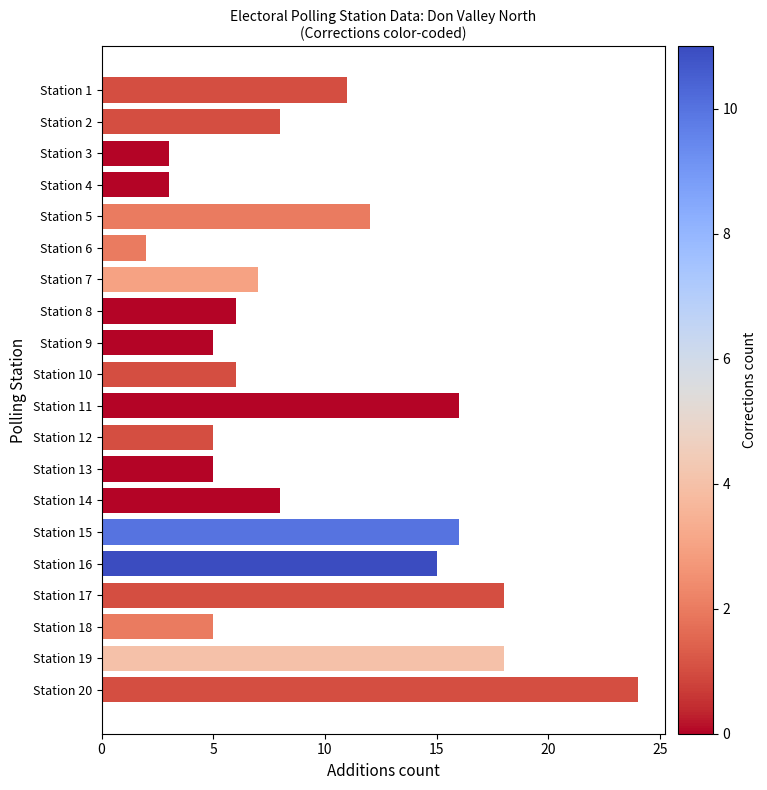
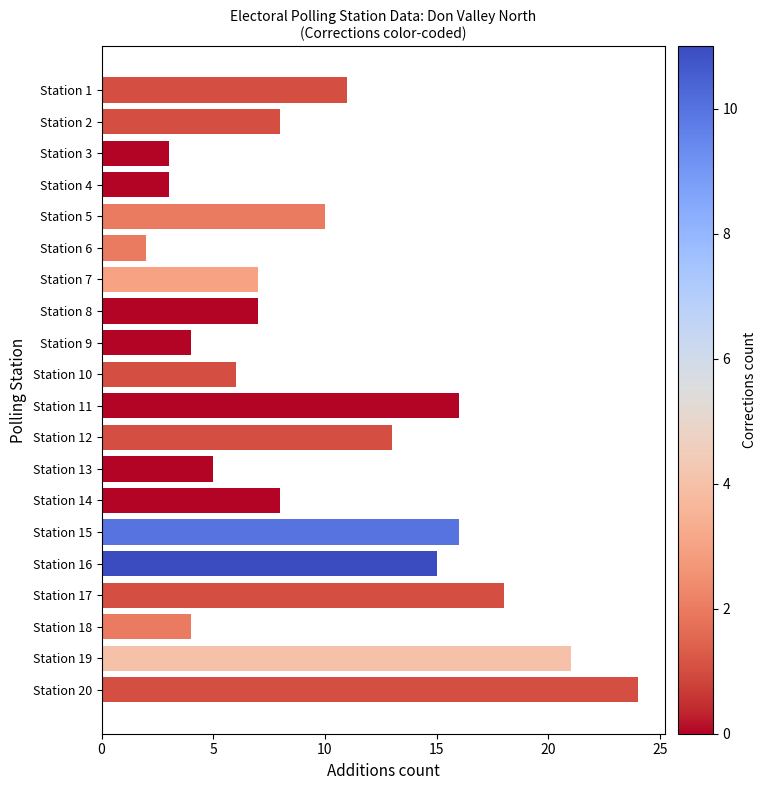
Station 5: 12 -> 10
Station 8: 6 -> 7
Station 9: 5 -> 4
Station 12: 5 -> 13
Station 18: 5 -> 4
Station 19: 18 -> 21
